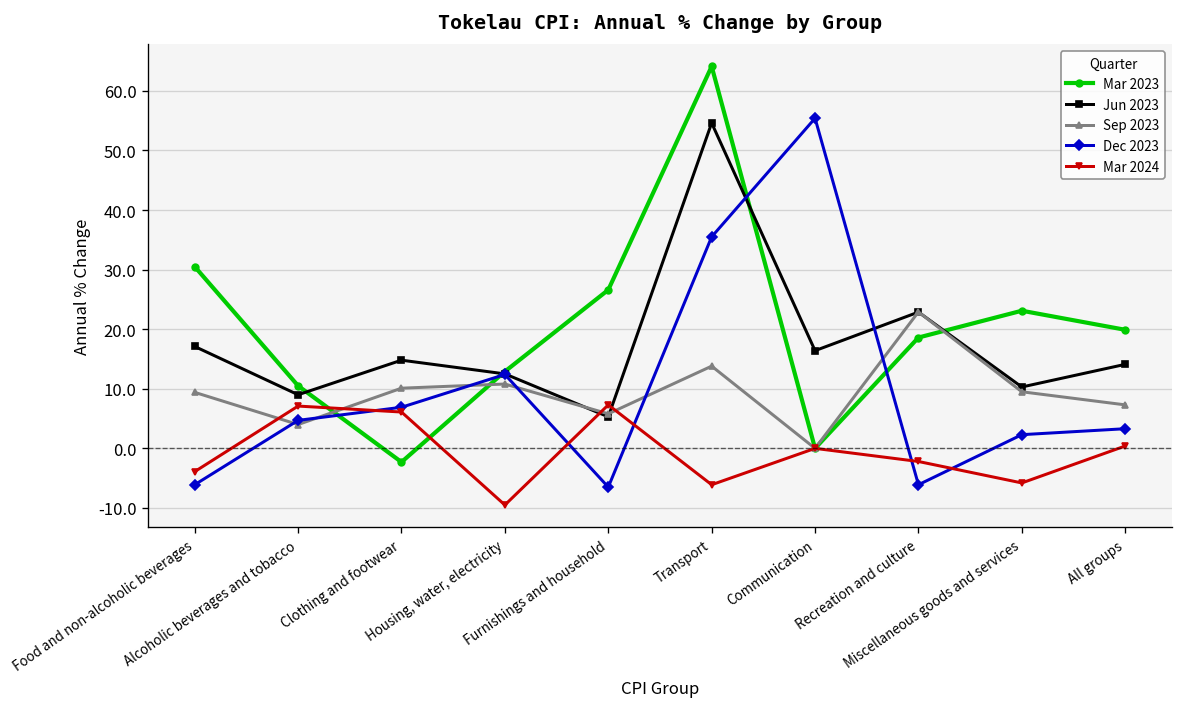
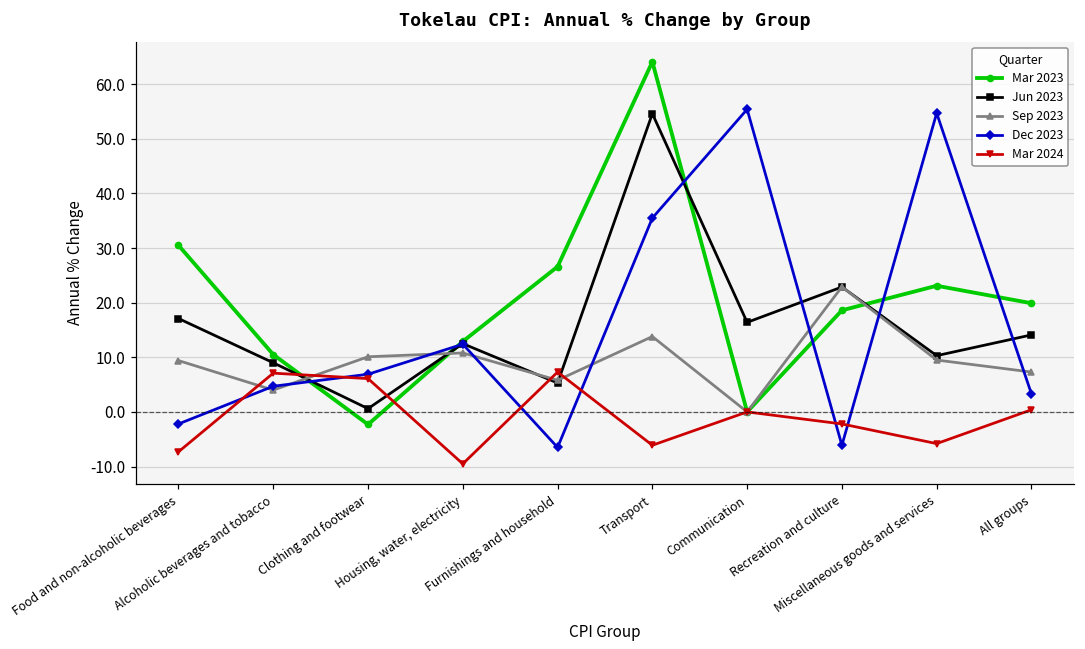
Dec 2023, Food and non-alcoholic beverages: -6 -> -2
Mar 2024, Food and non-alcoholic beverages: -4 -> -7
Jun 2023, Clothing and footwear: 15 -> 1
Dec 2023, Miscellaneous goods and services: 2 -> 55
